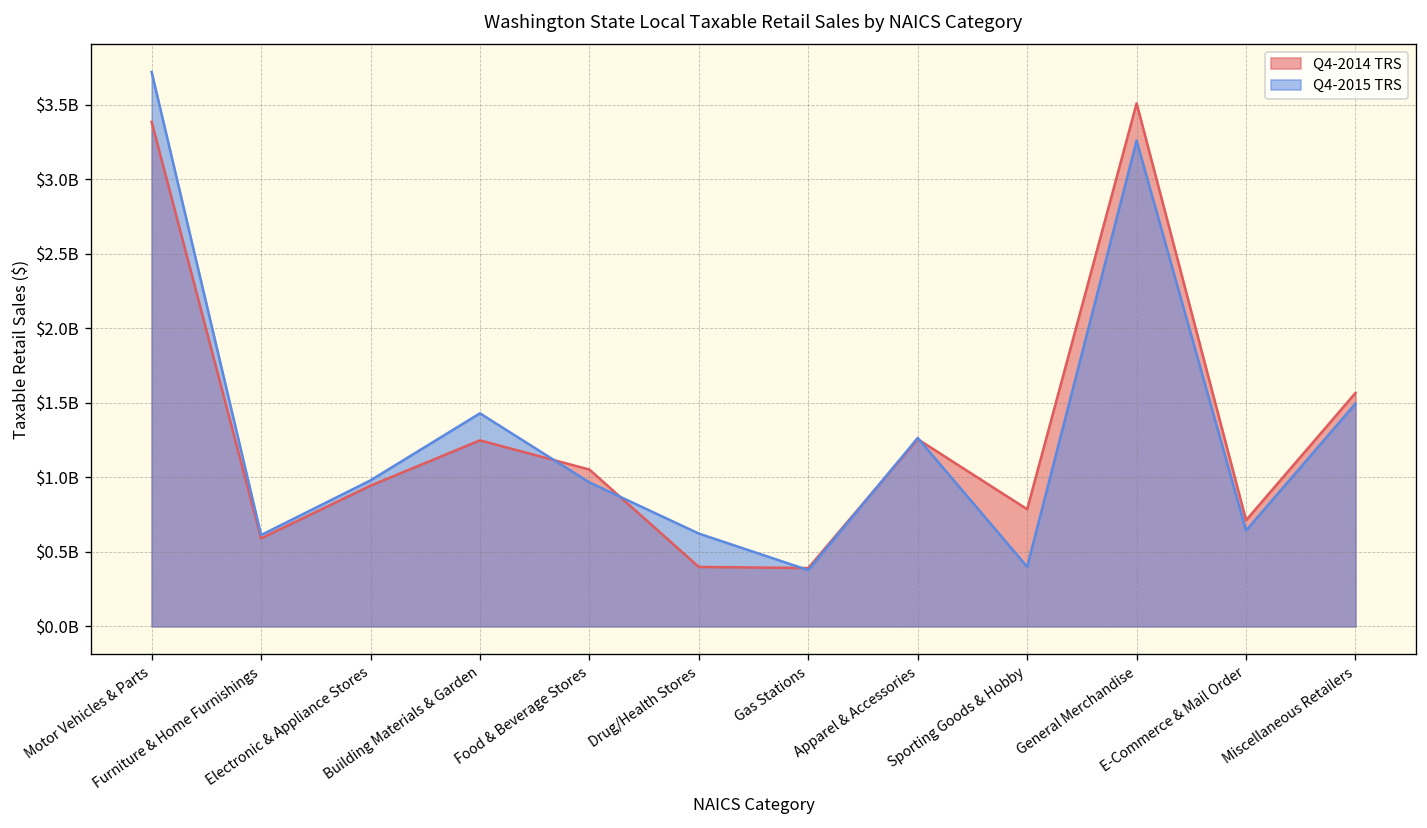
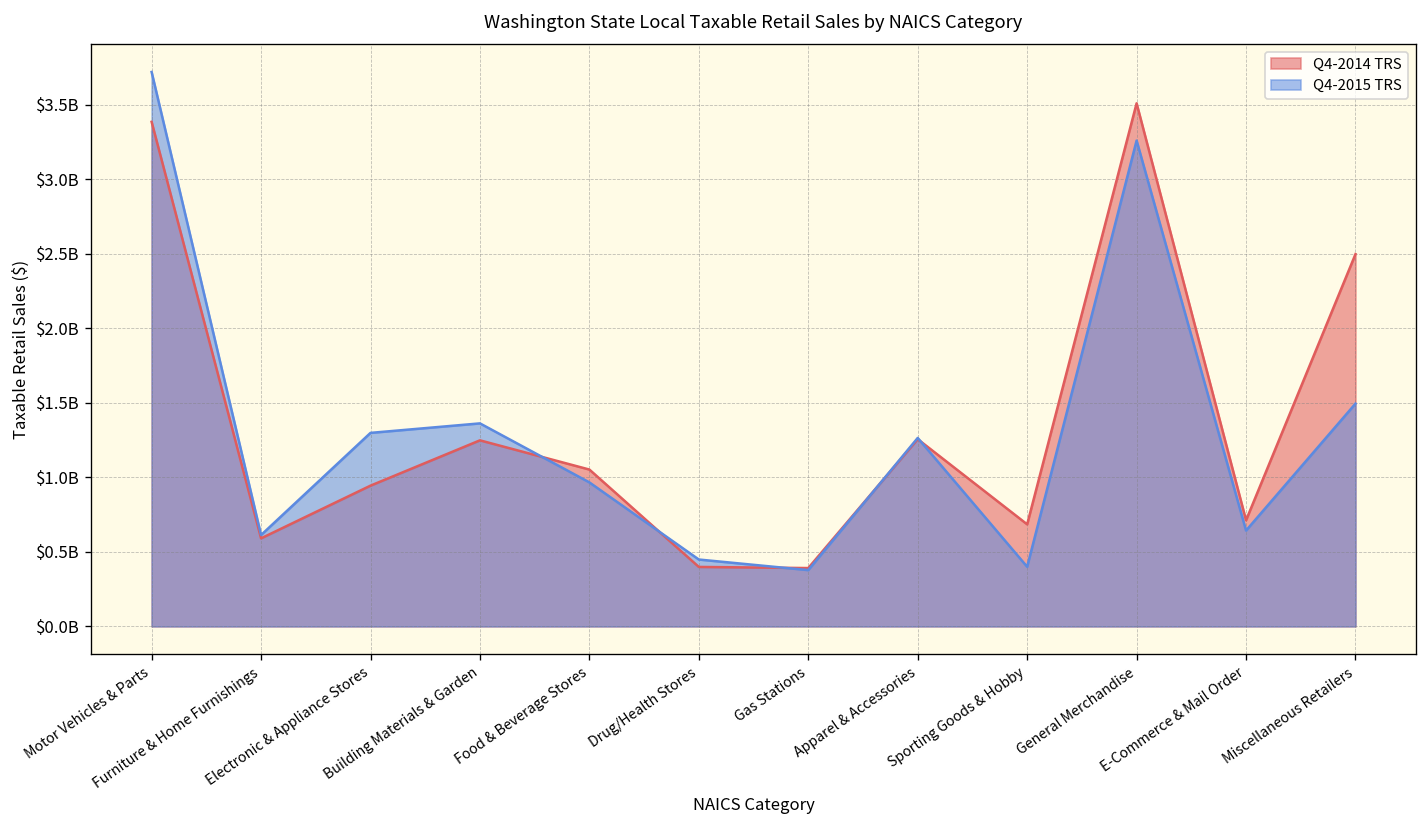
Q4-2015 TRS, Electronic & Appliance Stores: $980000000 -> $1300000000
Q4-2015 TRS, Building Materials & Garden: $1430000000 -> $1360000000
Q4-2015 TRS, Drug/Health Stores: $620000000 -> $450000000
Q4-2014 TRS, Sporting Goods & Hobby: $790000000 -> $680000000
Q4-2014 TRS, Miscellaneous Retailers: $1570000000 -> $2500000000
